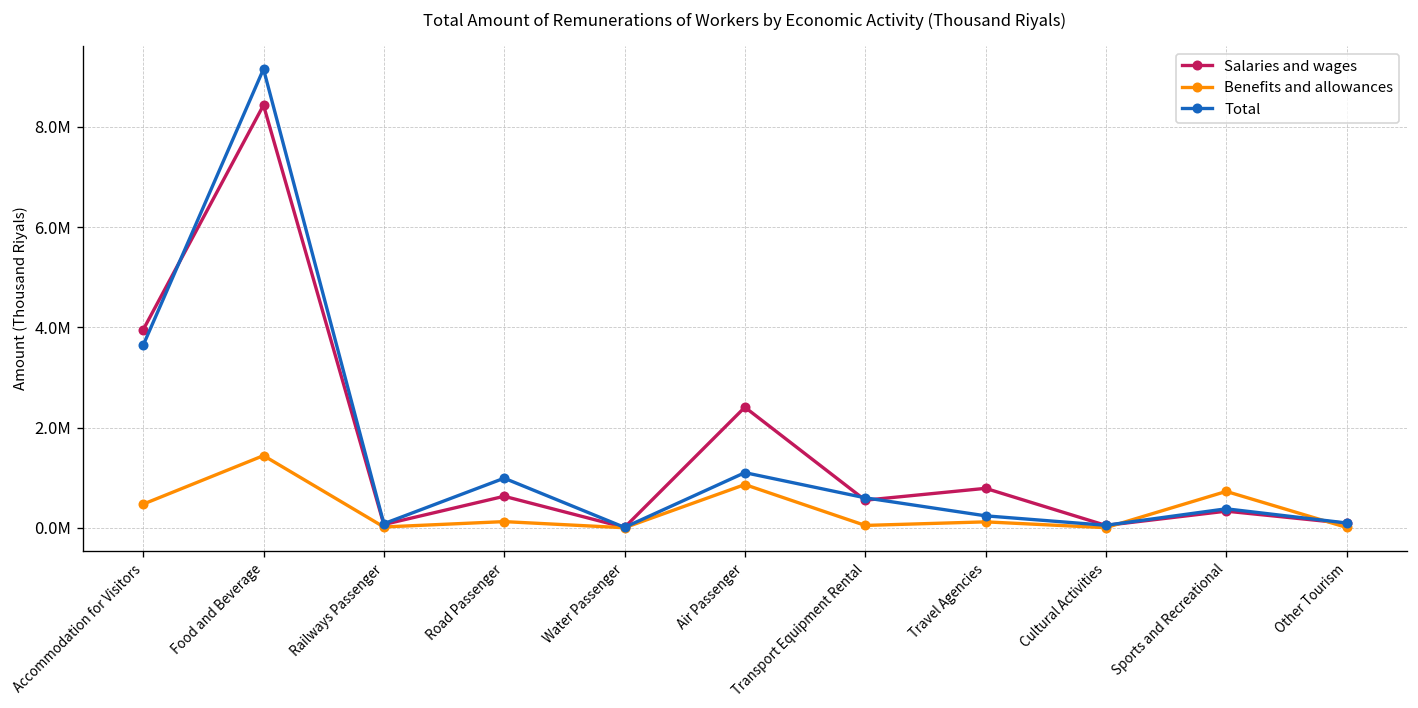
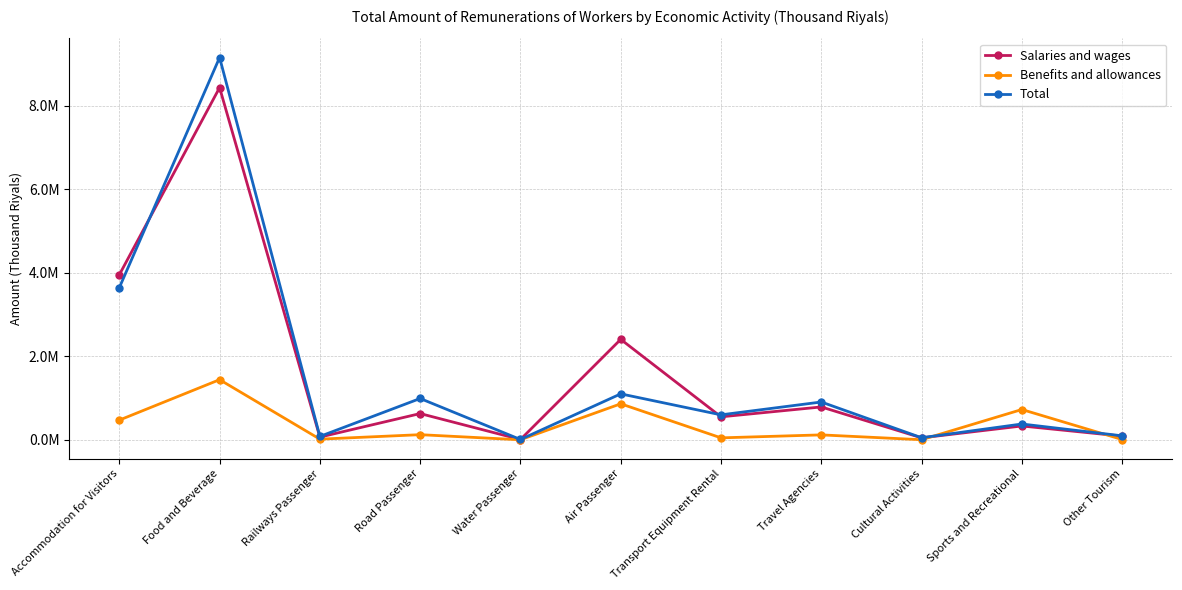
Total, Travel Agencies: 200000 -> 900000
